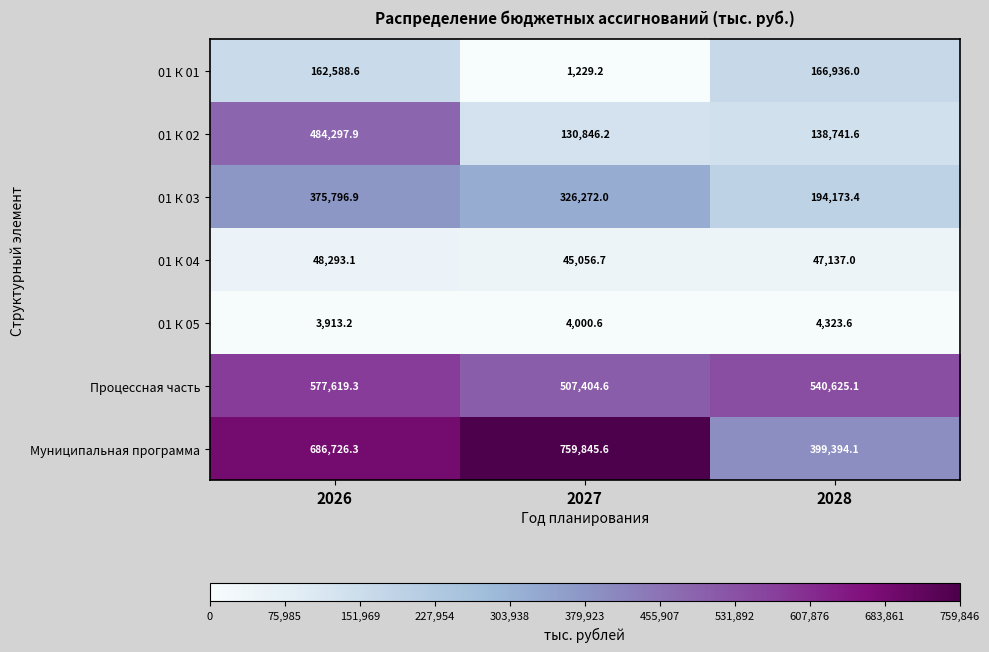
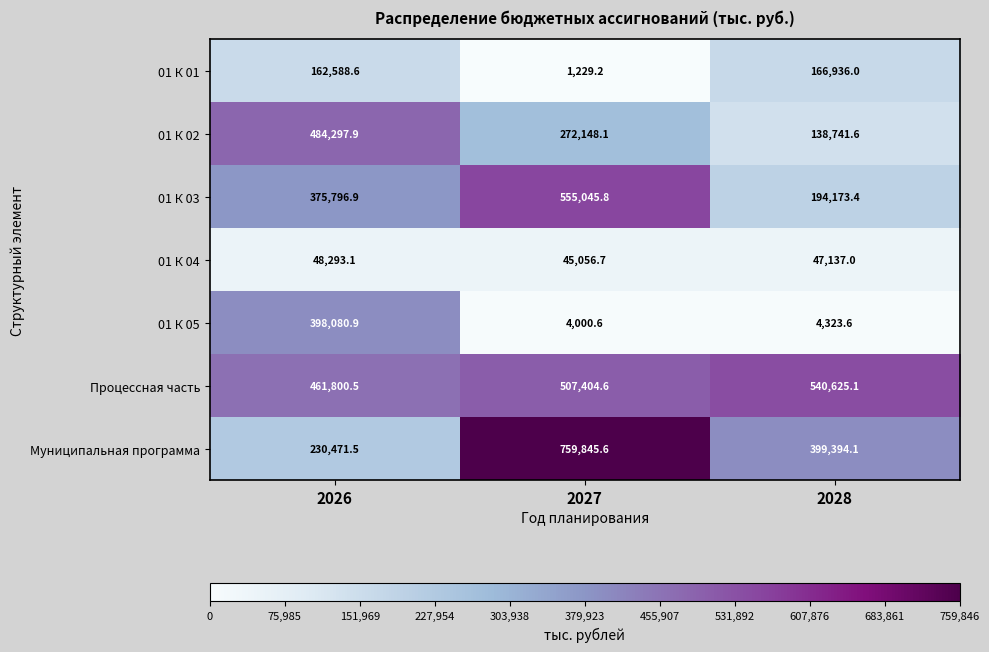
01 К 02, 2027: 130,846.2 -> 272,148.1
01 К 03, 2027: 326,272.0 -> 555,045.8
01 К 05, 2026: 3,913.2 -> 398,080.9
Процессная часть, 2026: 577,619.3 -> 461,800.5
Муниципальная программа, 2026: 686,726.3 -> 230,471.5
